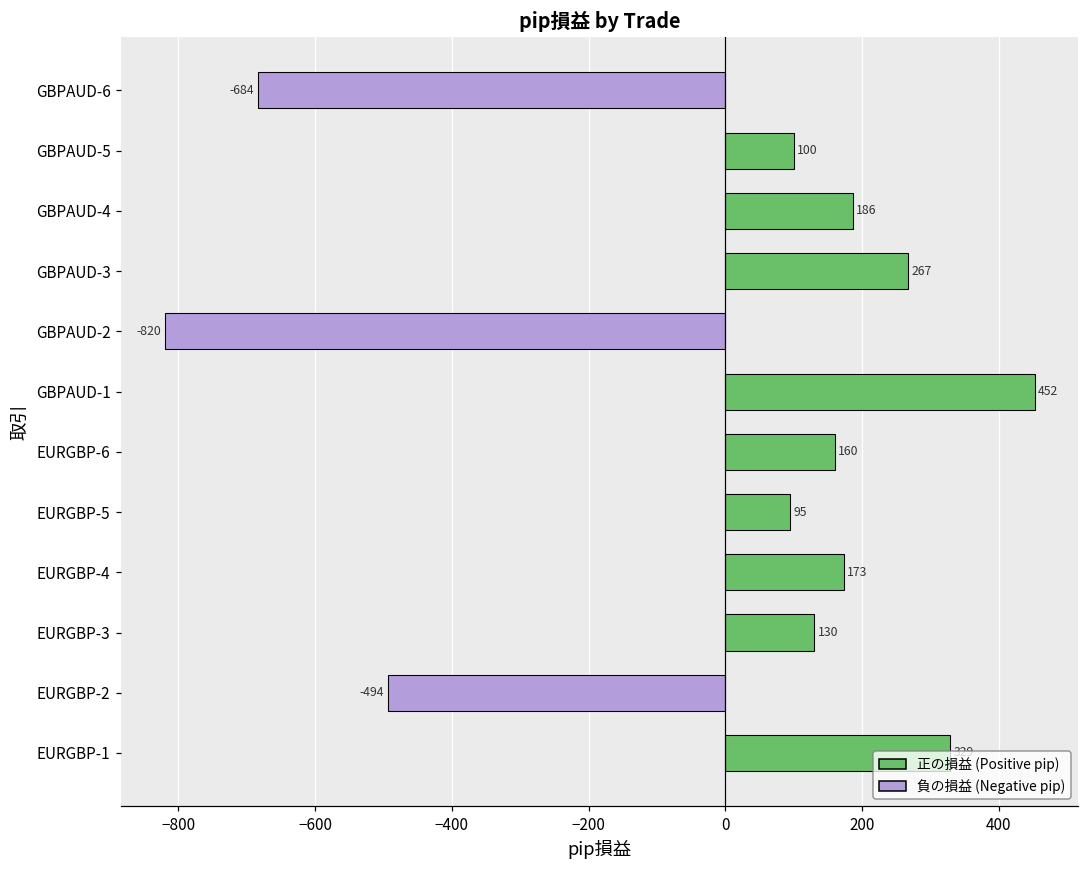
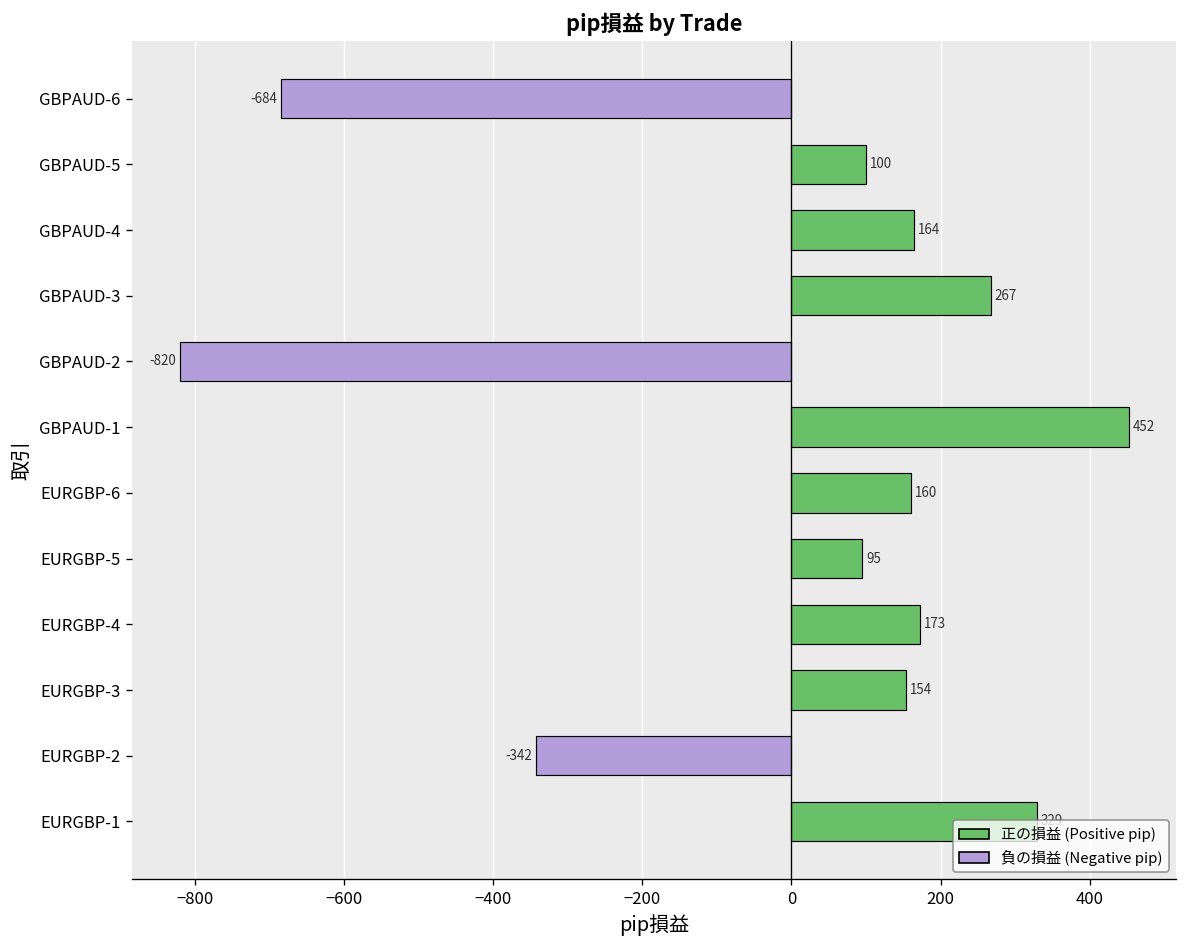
GBPAUD-4: 186 -> 164
EURGBP-3: 130 -> 154
EURGBP-2: -494 -> -342
